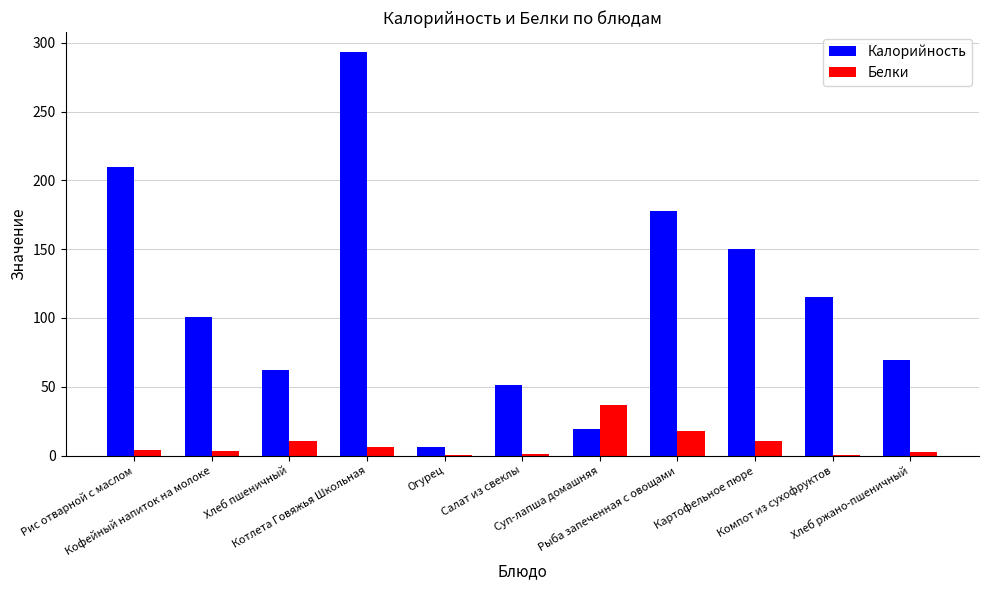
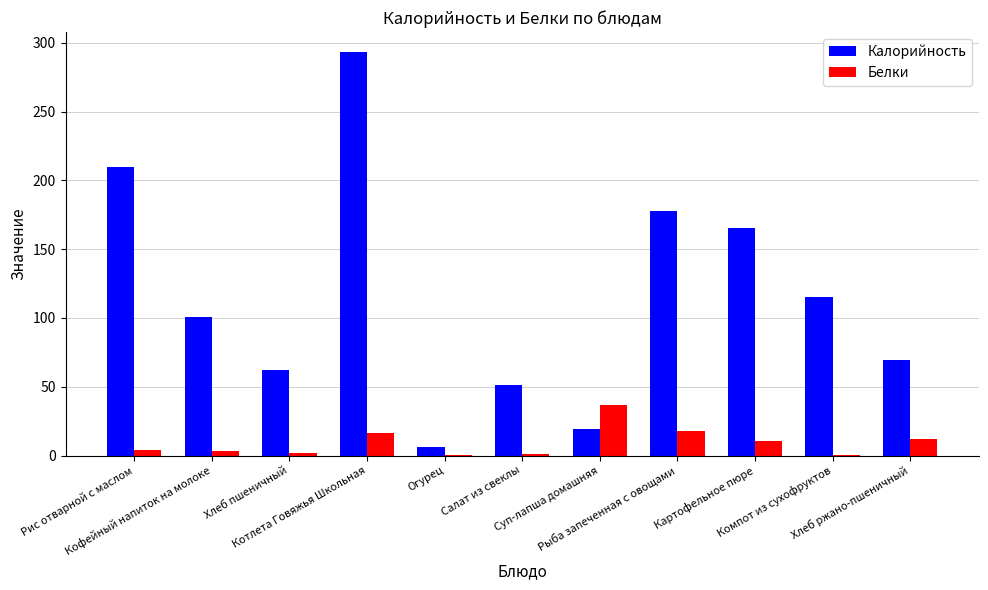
Белки, Хлеб пшеничный: 11 -> 2
Белки, Котлета Говяжья Школьная: 6 -> 17
Калорийность, Картофельное пюре: 150 -> 166
Белки, Хлеб ржано-пшеничный: 3 -> 12
